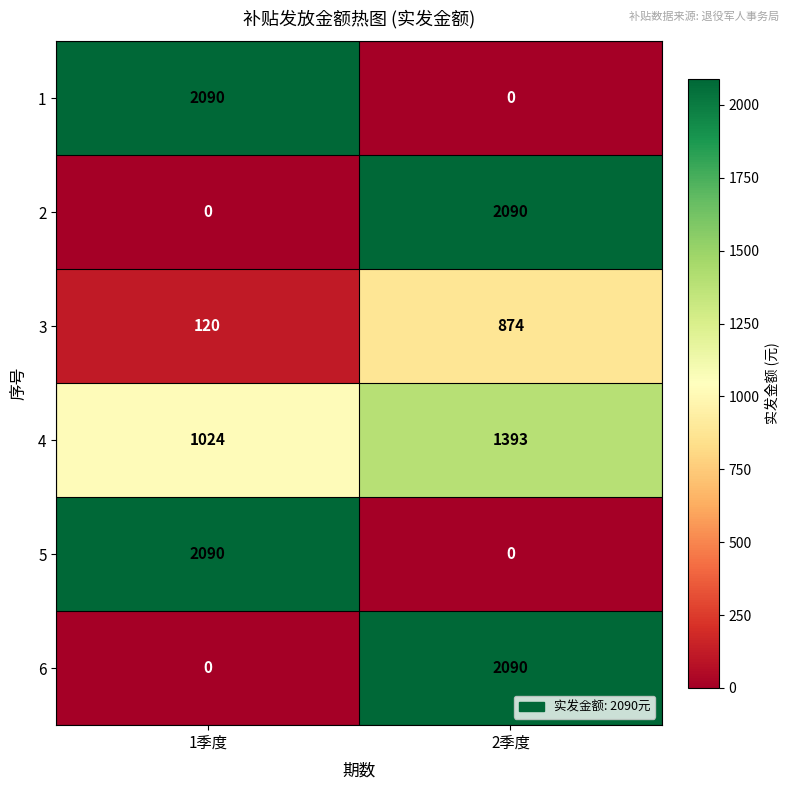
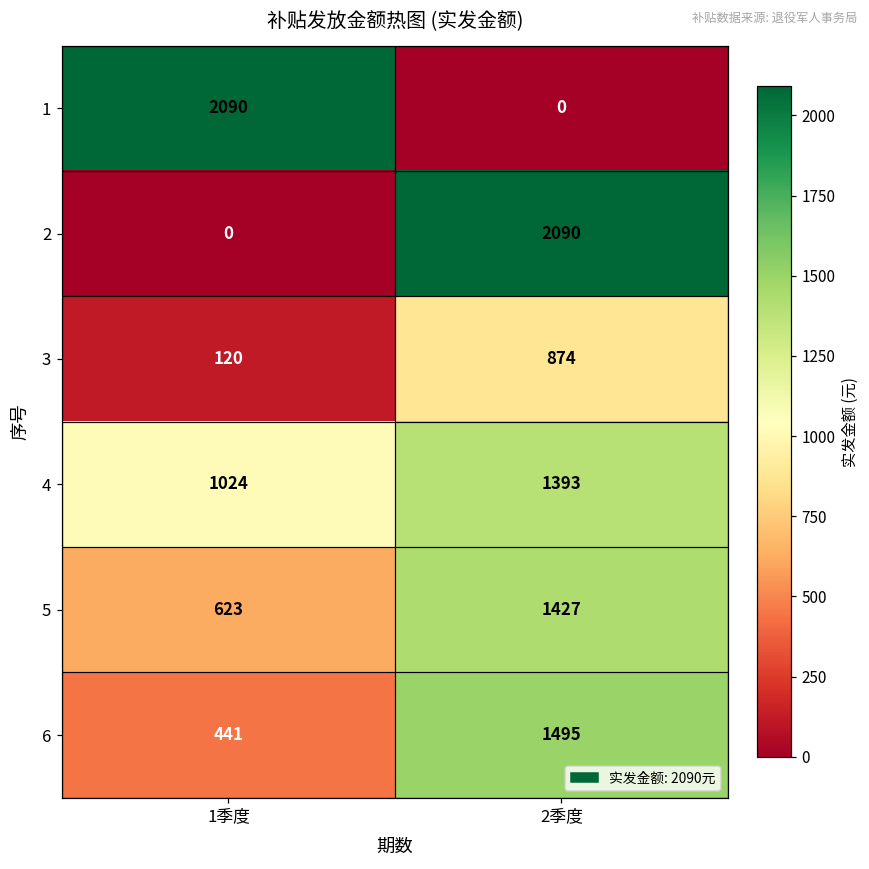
5, 1季度: 2090 -> 623
5, 2季度: 0 -> 1427
6, 1季度: 0 -> 441
6, 2季度: 2090 -> 1495
